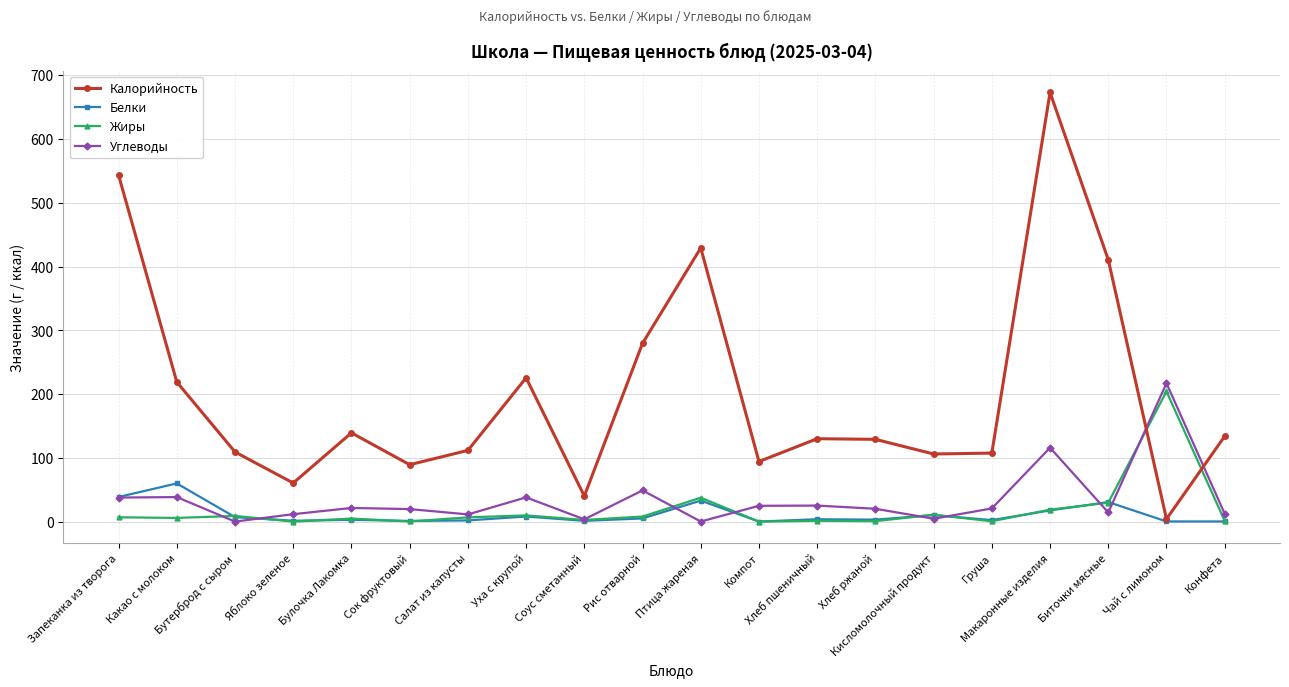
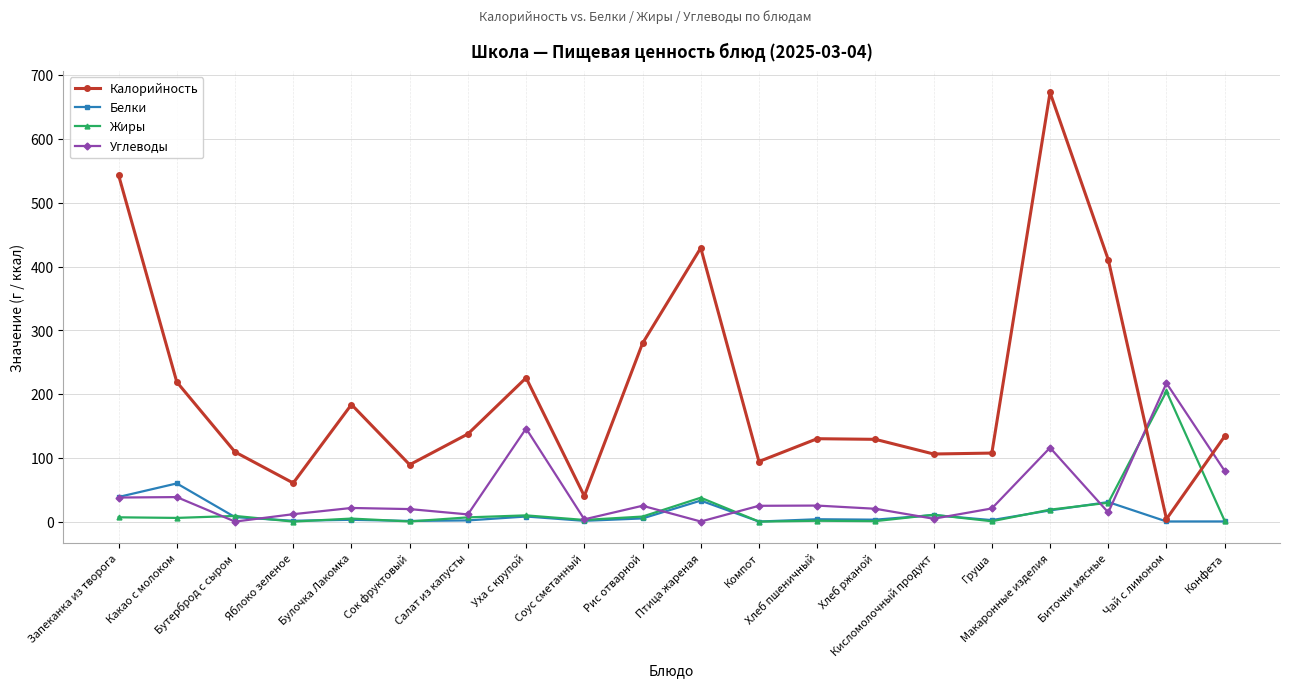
Калорийность, Булочка Лакомка: 140 -> 180
Калорийность, Салат из капусты: 110 -> 140
Углеводы, Уха с крупой: 40 -> 150
Углеводы, Рис отварной: 50 -> 20
Углеводы, Конфета: 10 -> 80
